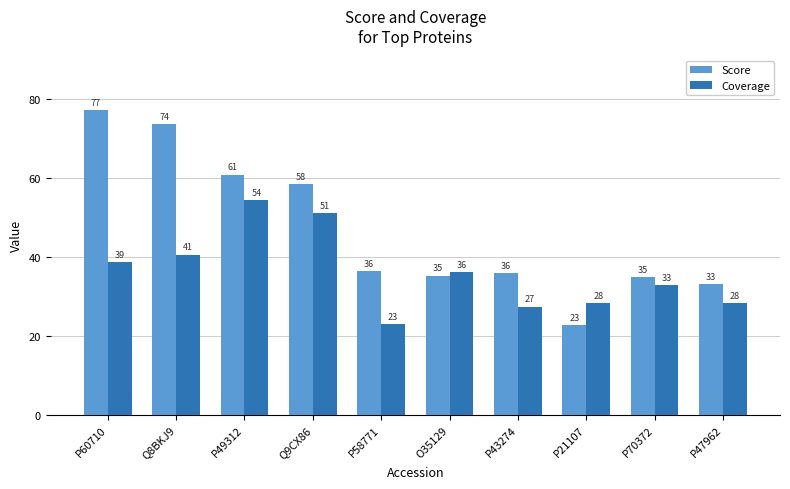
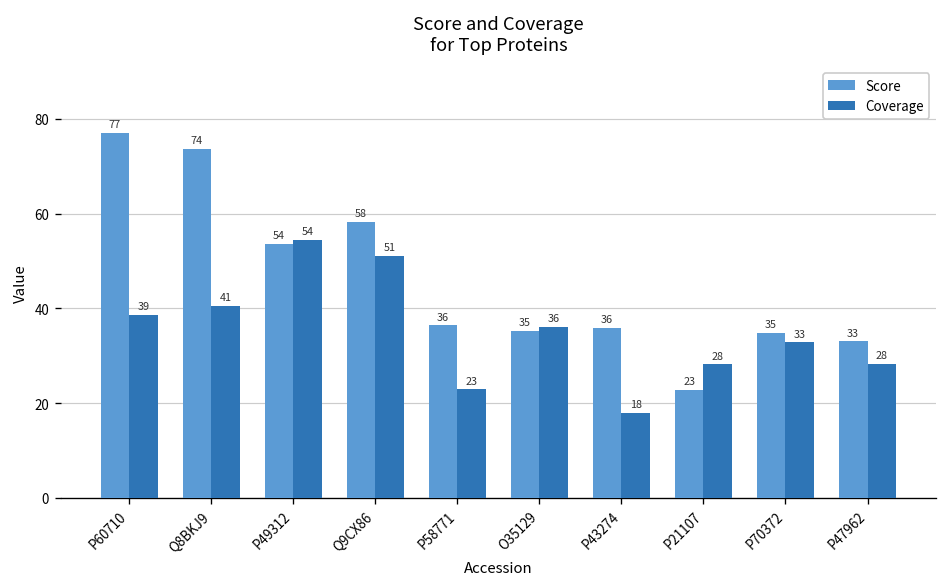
Score, P49312: 61 -> 54
Coverage, P43274: 27 -> 18
